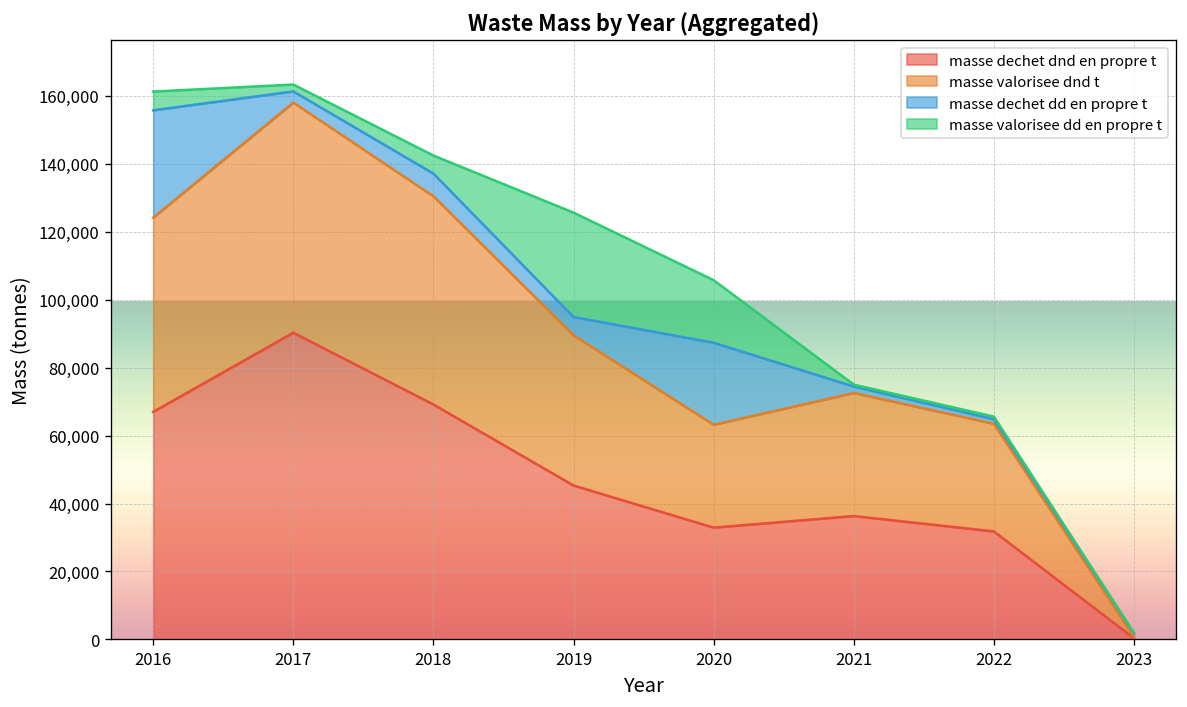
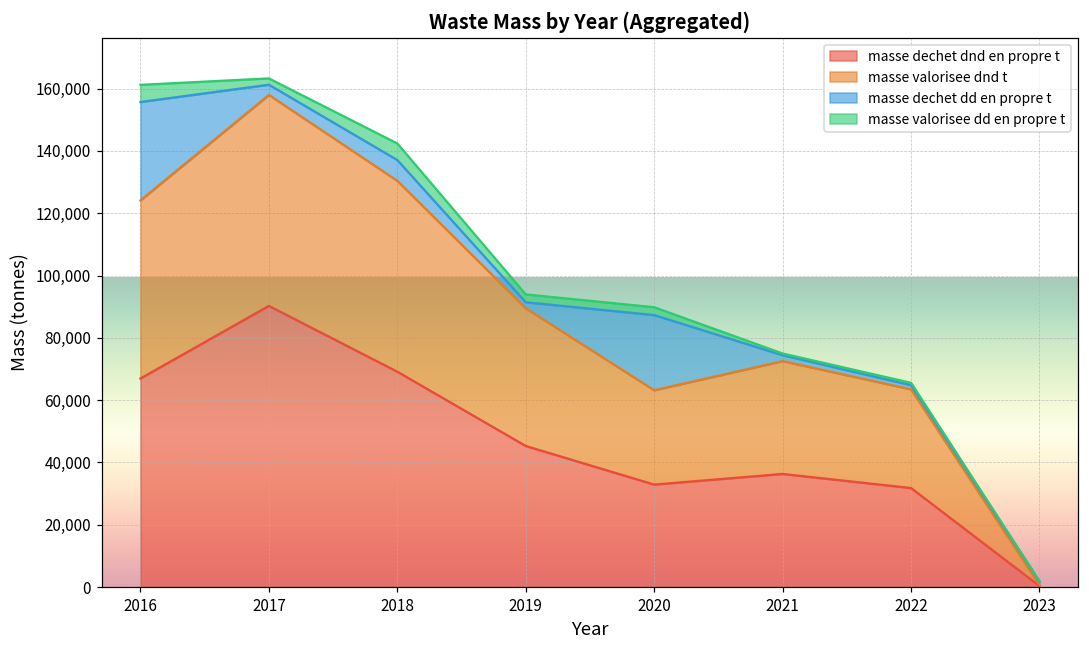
masse dechet dd en propre t, 2019: 5,000 -> 2,000
masse valorisee dd en propre t, 2019: 31,000 -> 3,000
masse valorisee dd en propre t, 2020: 18,000 -> 3,000
